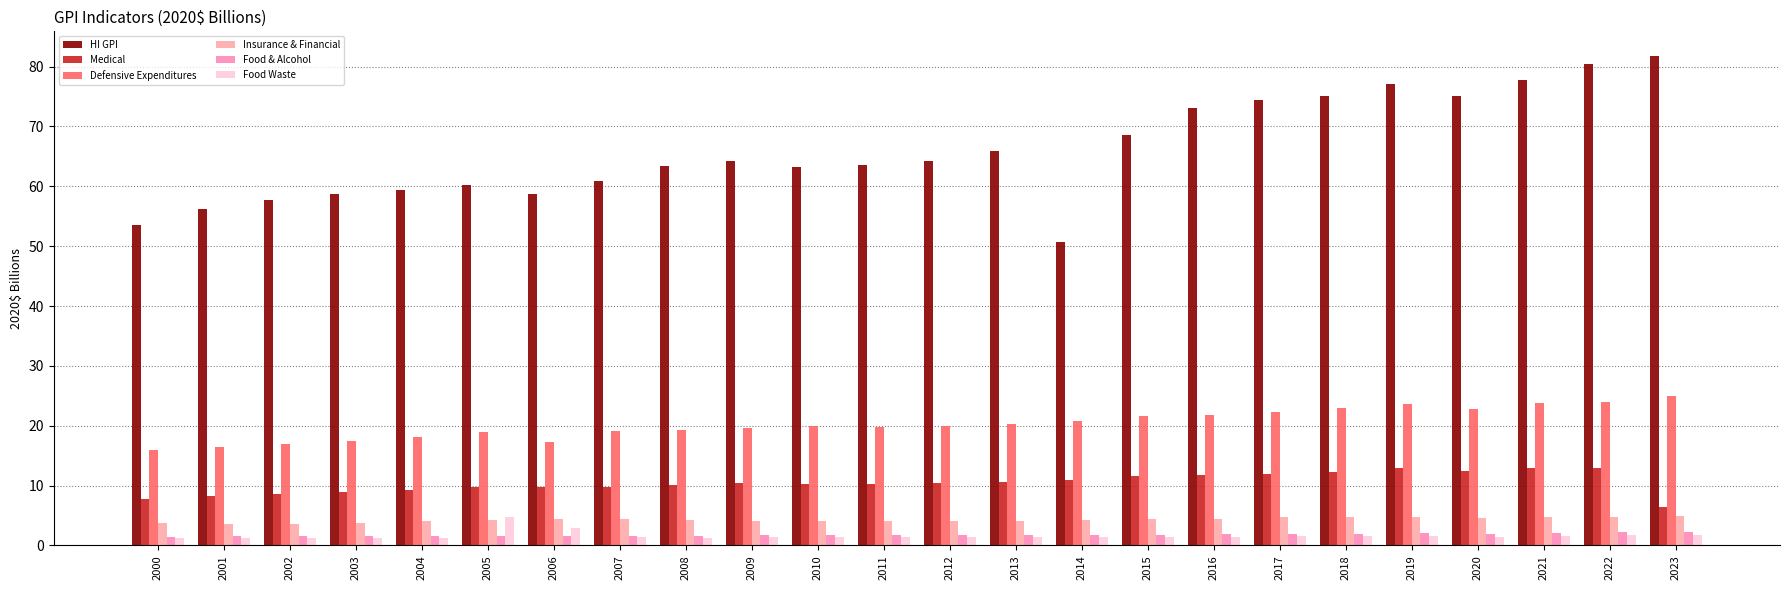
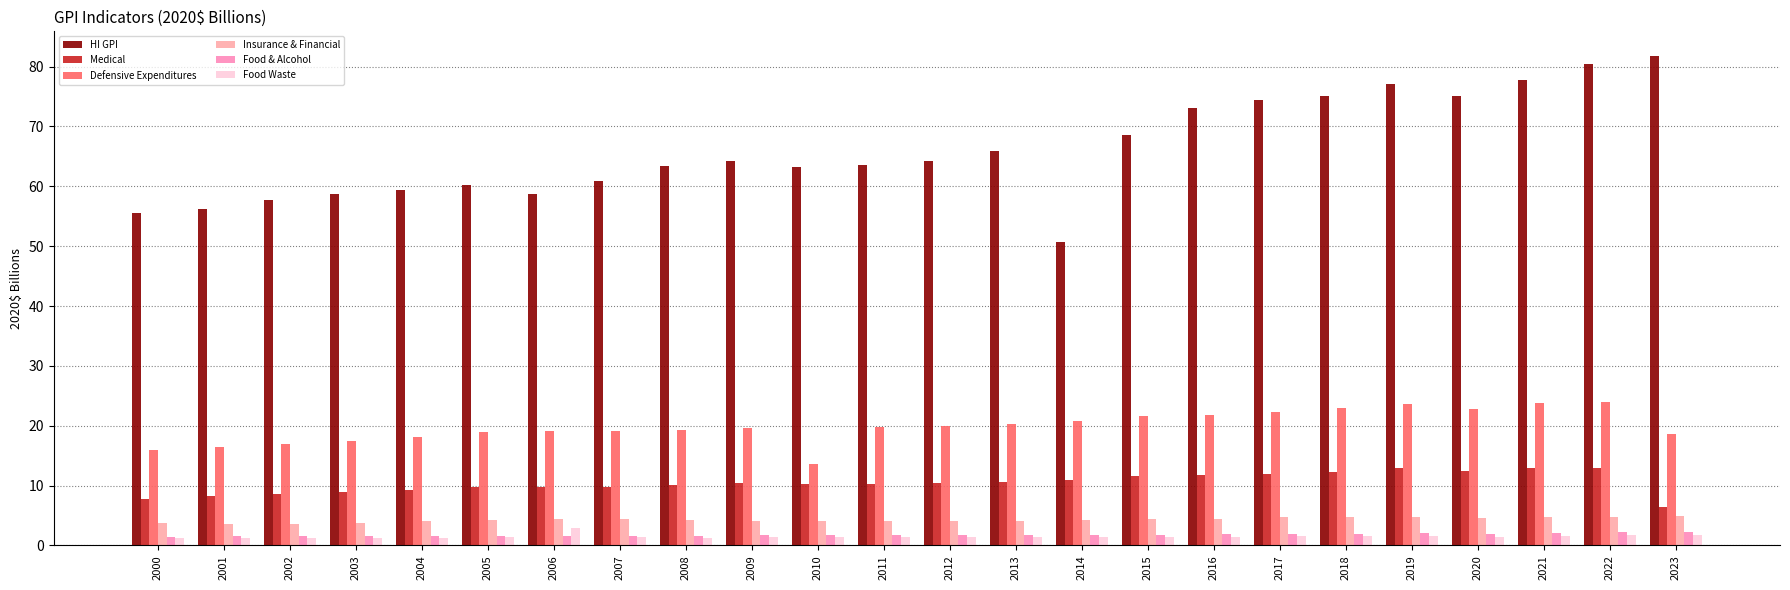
HI GPI, 2000: 54 -> 55
Food Waste, 2005: 5 -> 1
Defensive Expenditures, 2006: 17 -> 19
Defensive Expenditures, 2010: 20 -> 14
Defensive Expenditures, 2023: 25 -> 19
